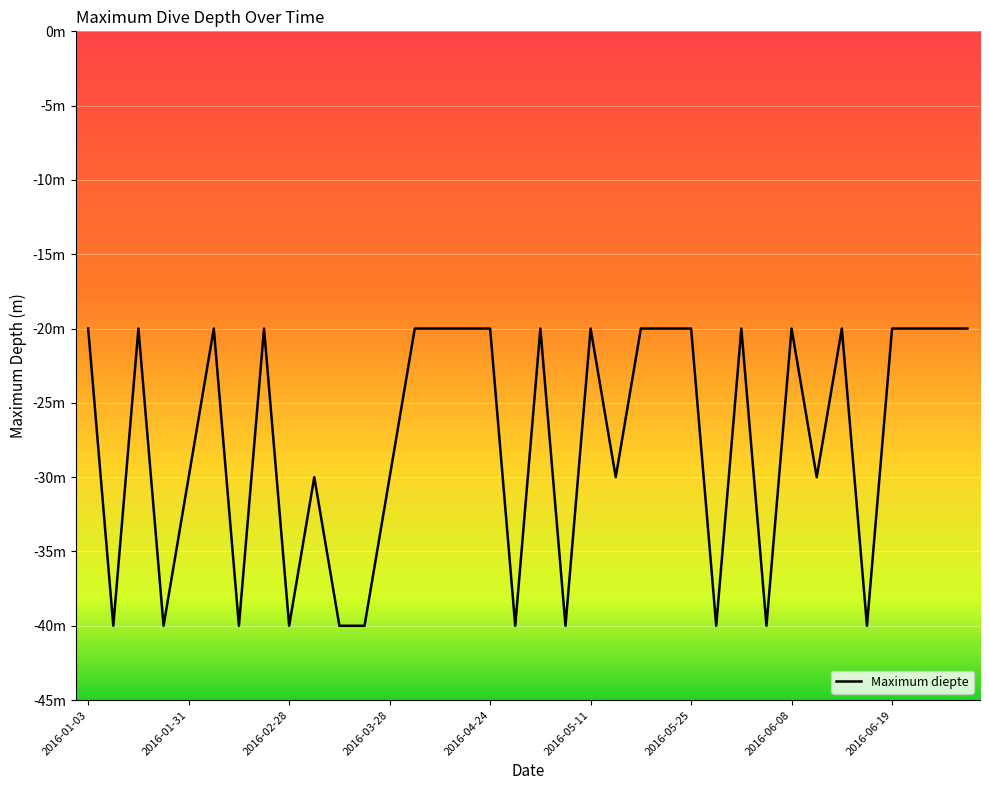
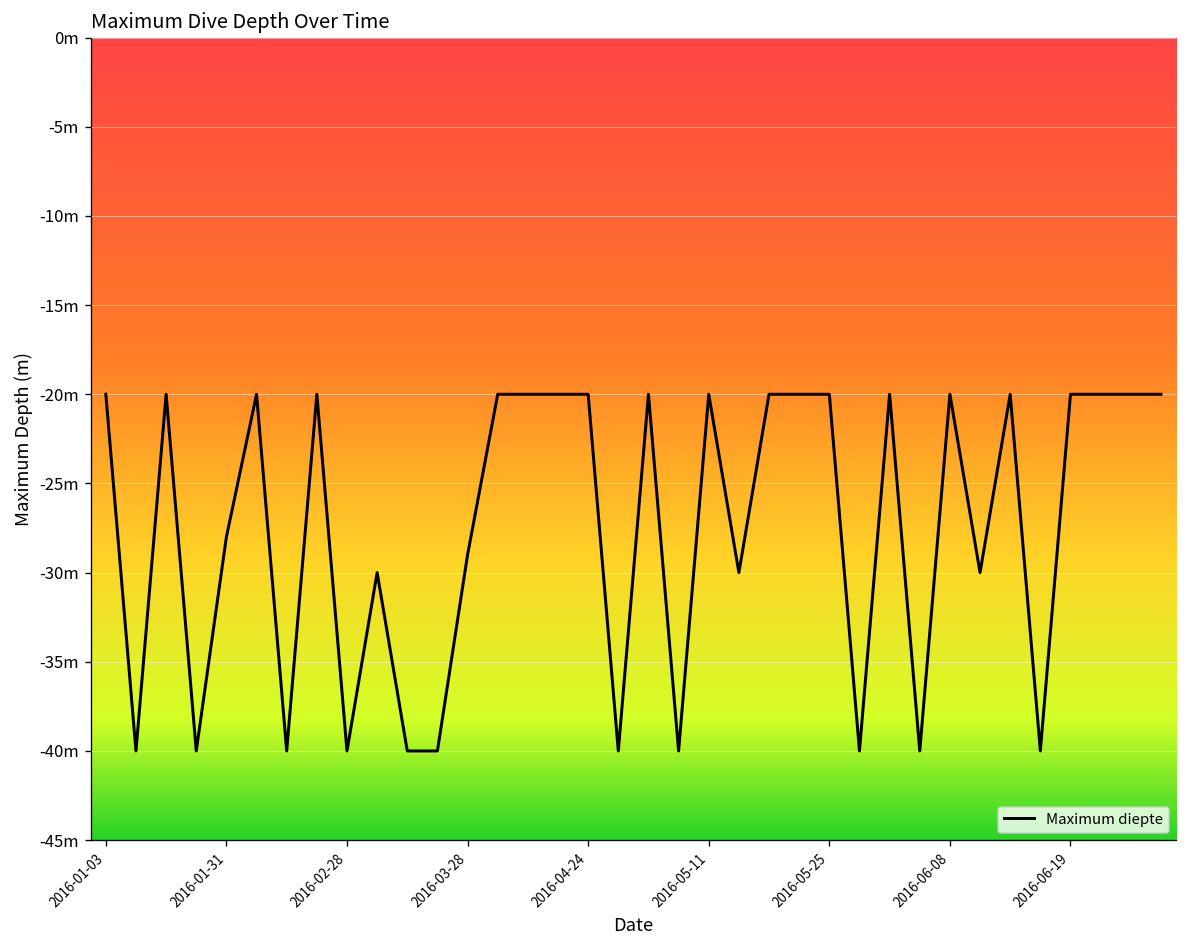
2016-01-31: -30m -> -28m
2016-03-28: -30m -> -29m
